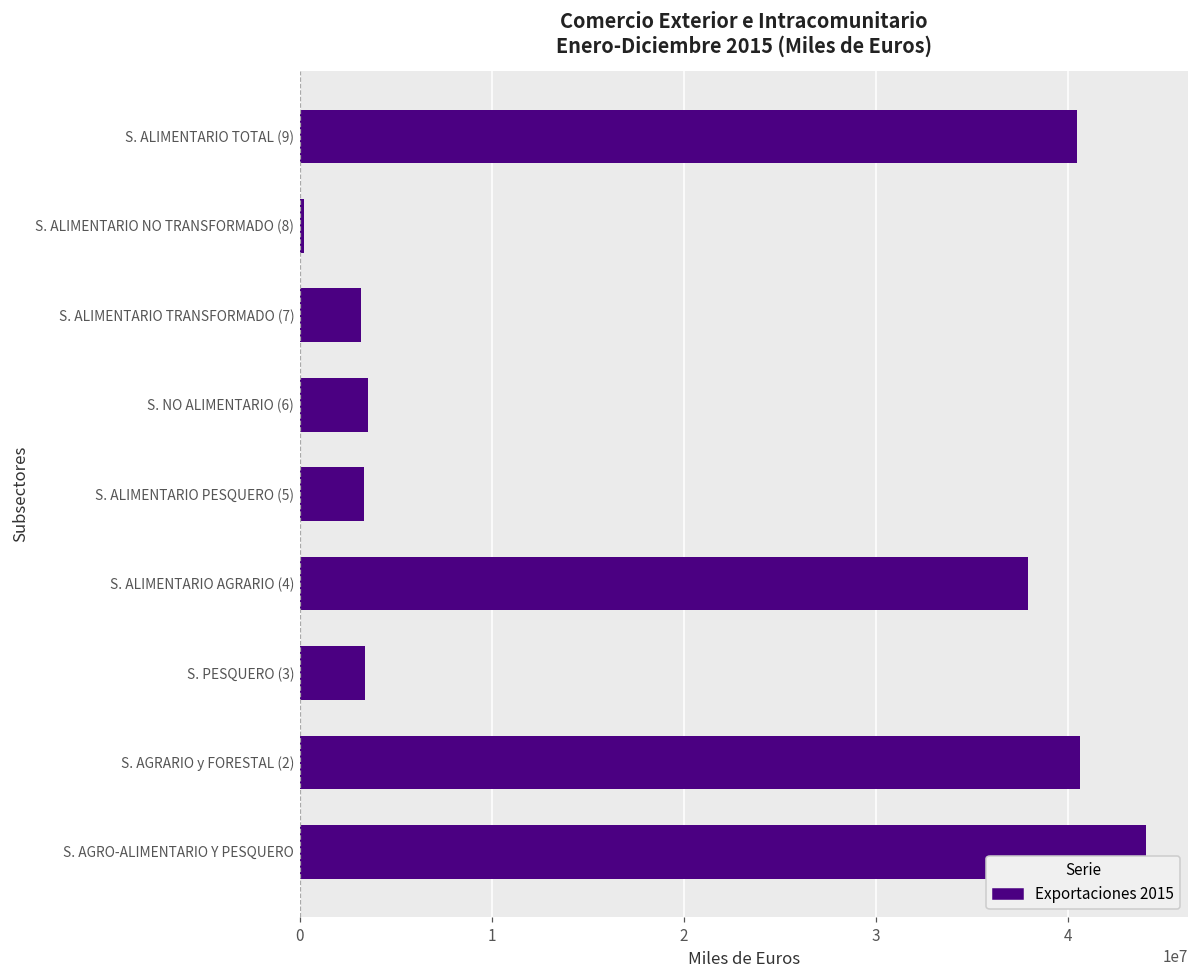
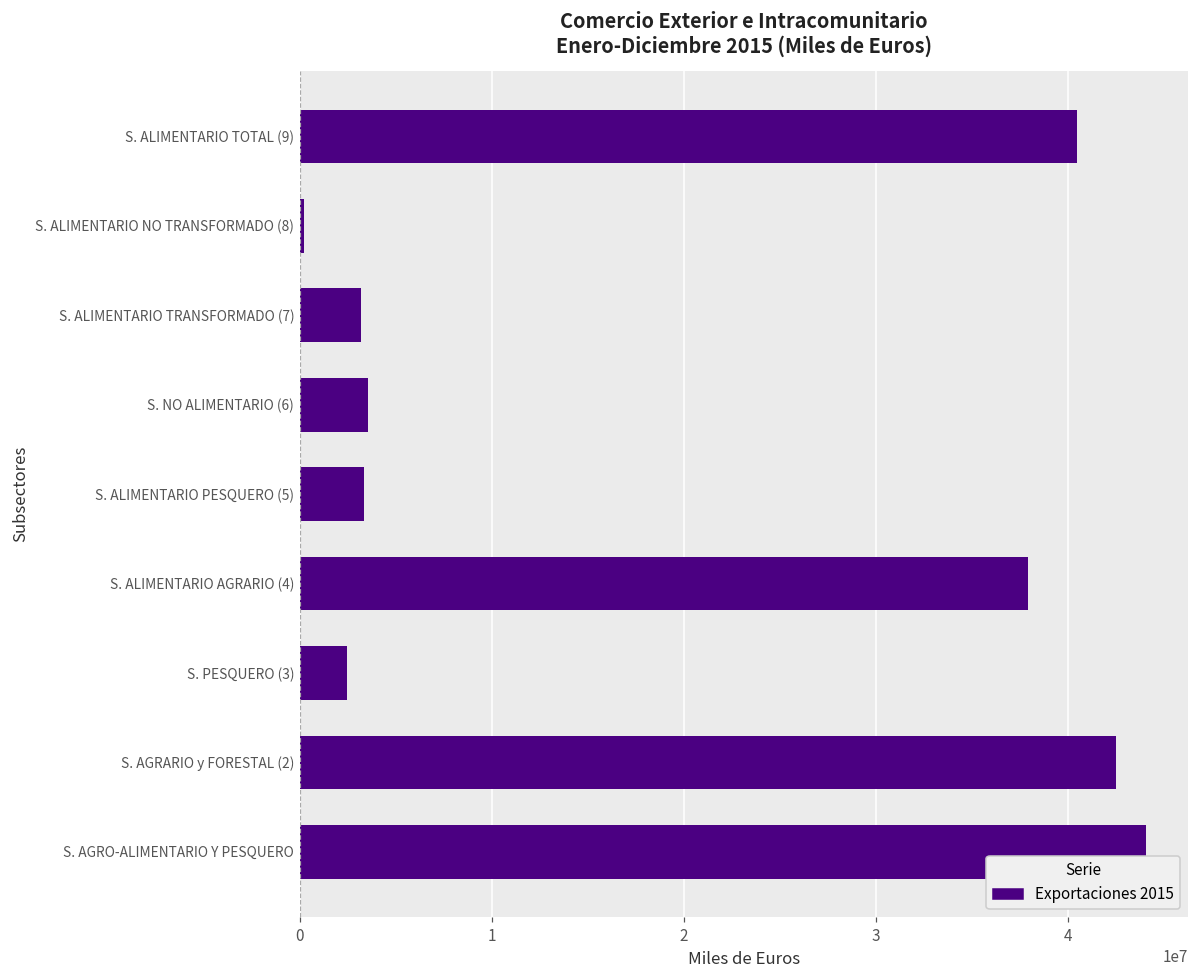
S. PESQUERO (3): 3400000 -> 2500000
S. AGRARIO y FORESTAL (2): 40700000 -> 42500000
